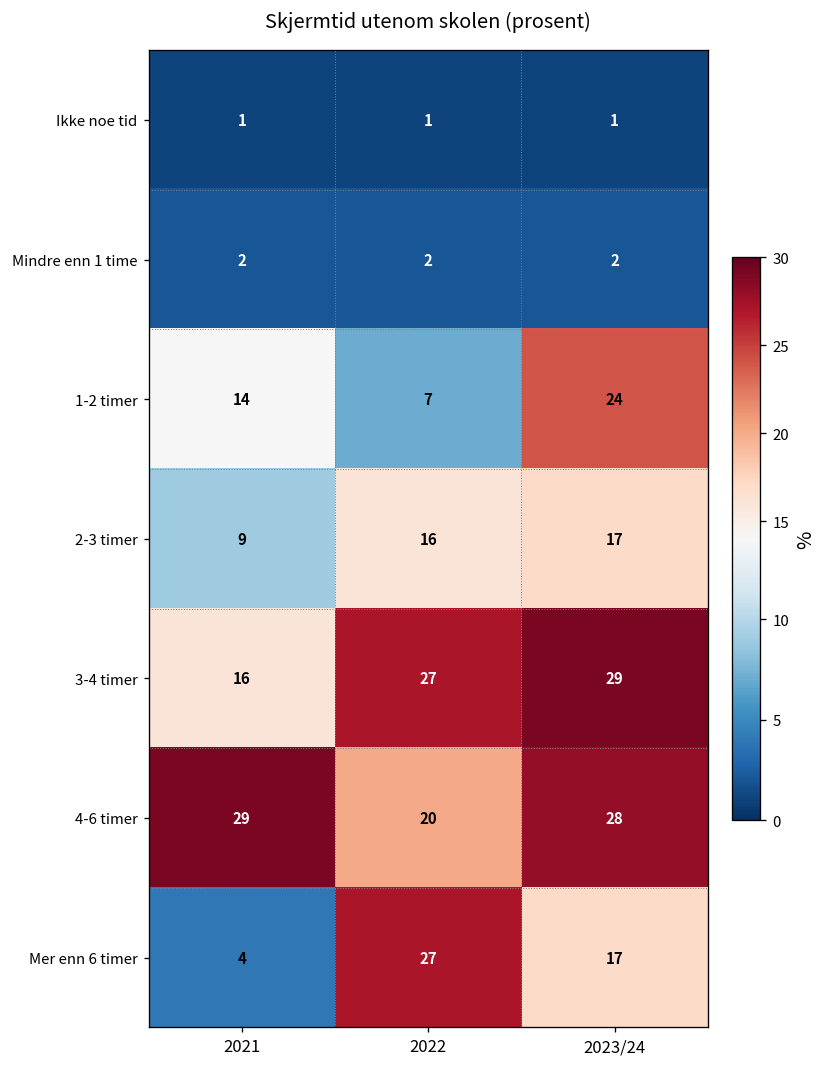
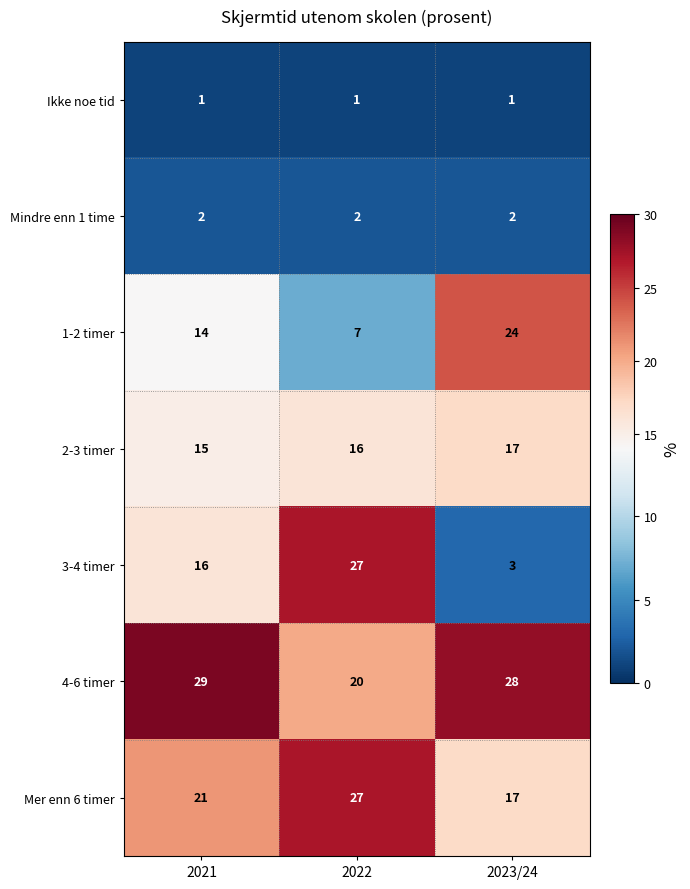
2-3 timer, 2021: 9 -> 15
3-4 timer, 2023/24: 29 -> 3
Mer enn 6 timer, 2021: 4 -> 21
